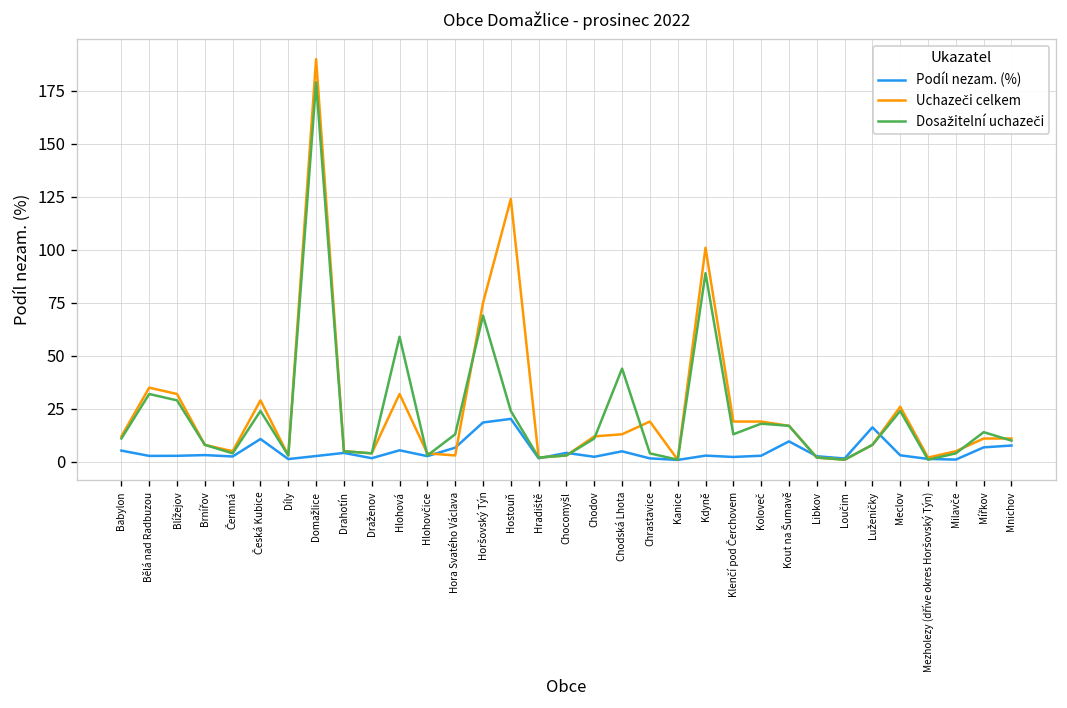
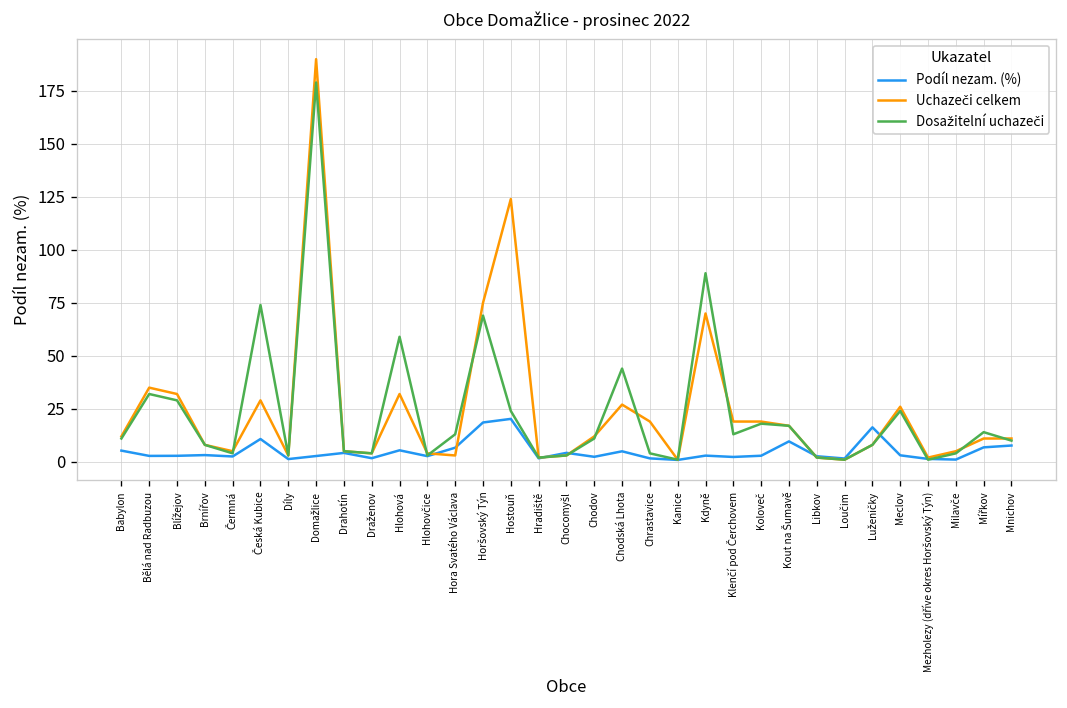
Dosažitelní uchazeči, Česká Kubice: 24 -> 74
Uchazeči celkem, Chodská Lhota: 13 -> 27
Uchazeči celkem, Kdyně: 101 -> 70
